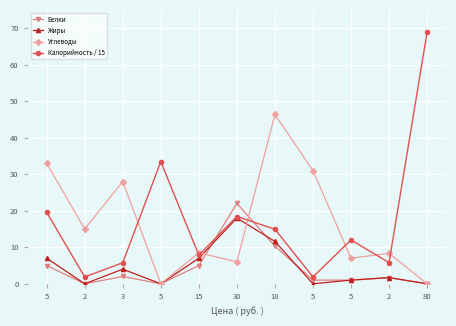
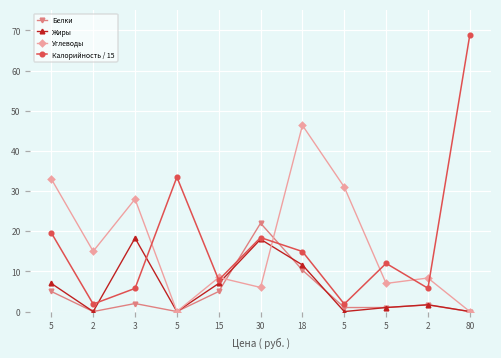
Жиры, 3: 4 -> 18
